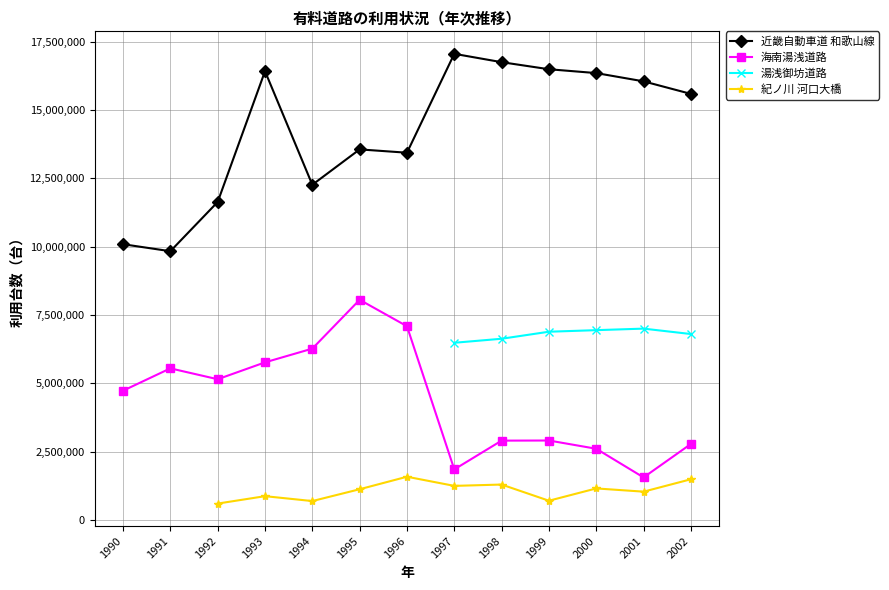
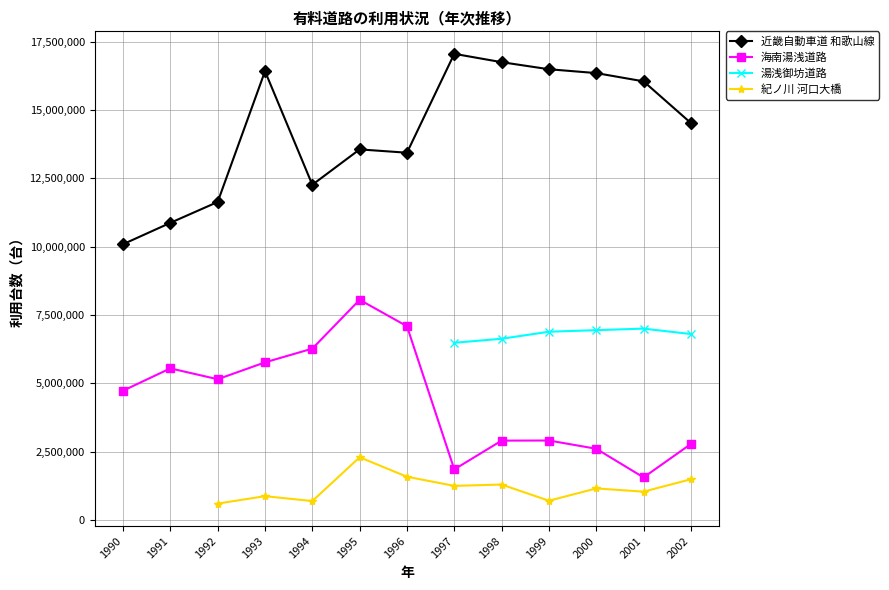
近畿自動車道 和歌山線, 1991: 9,800,000 -> 10,900,000
紀ノ川 河口大橋, 1995: 1,100,000 -> 2,300,000
近畿自動車道 和歌山線, 2002: 15,600,000 -> 14,500,000
